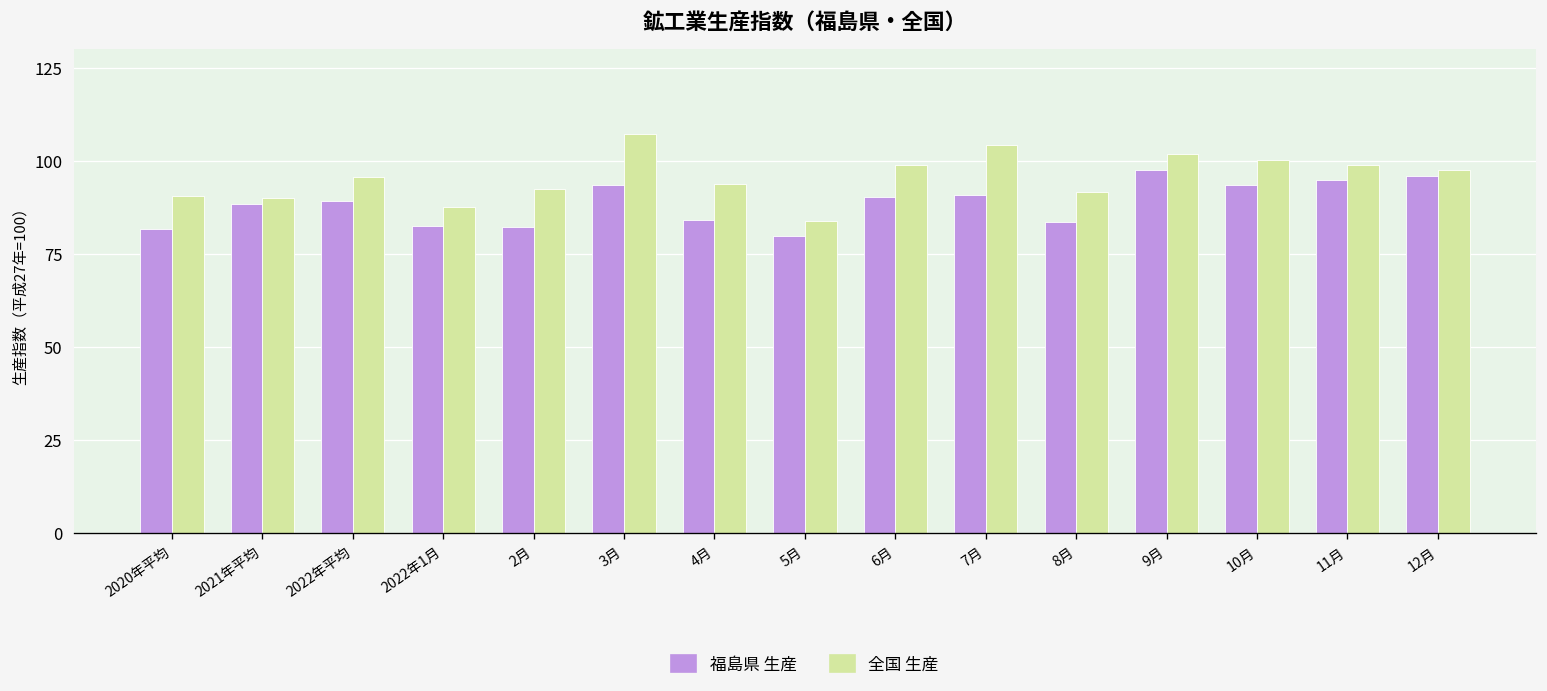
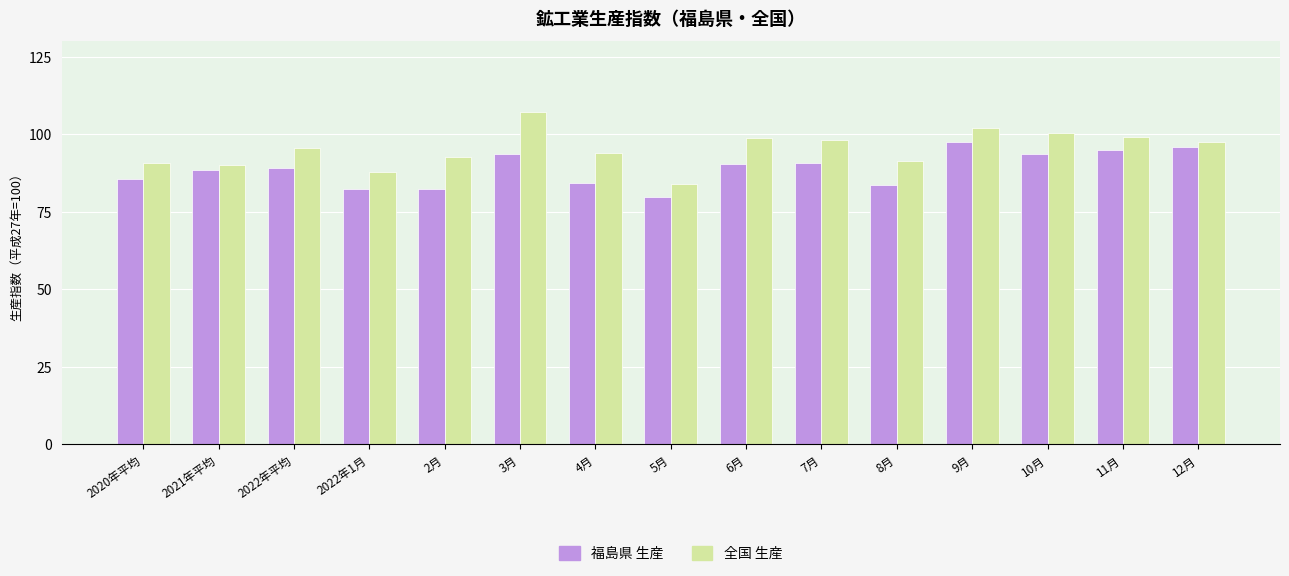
福島県 生産, 2020年平均: 82 -> 85
全国 生産, 7月: 104 -> 98
